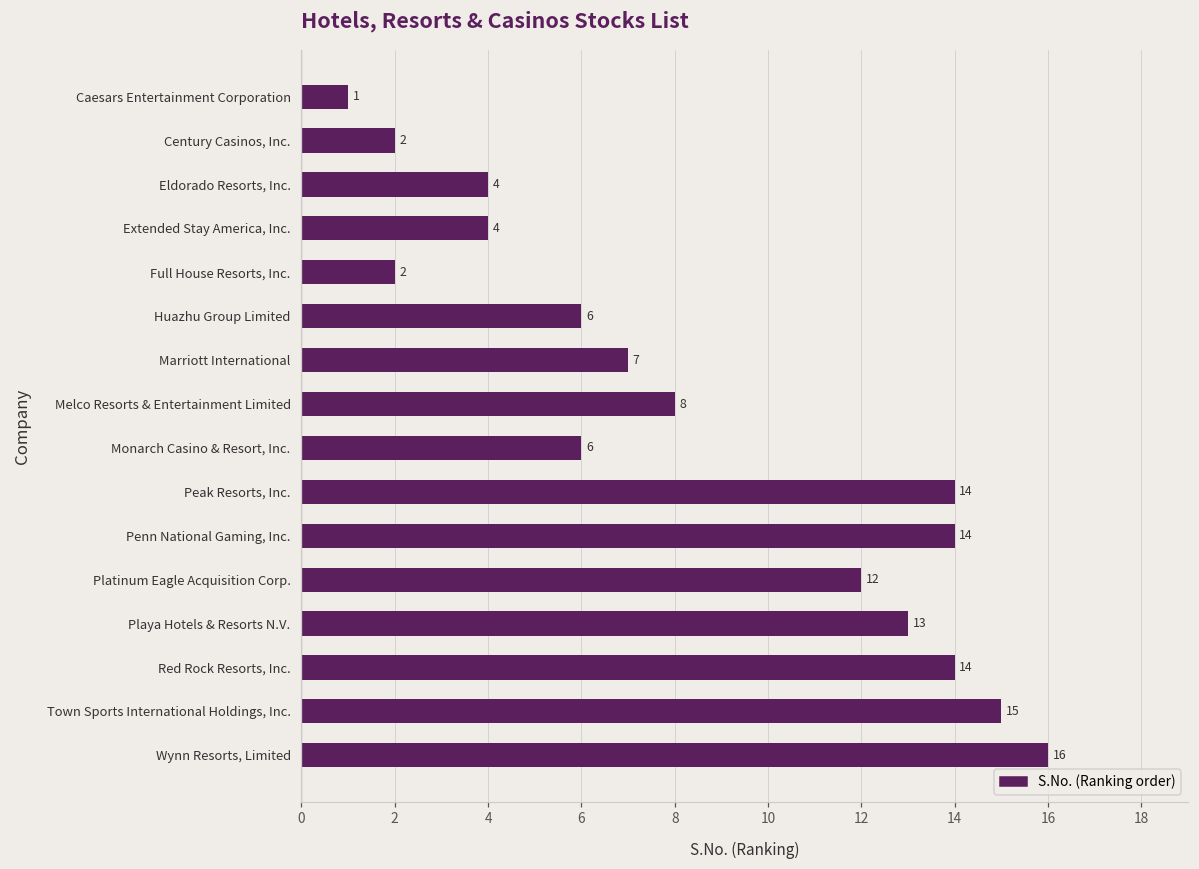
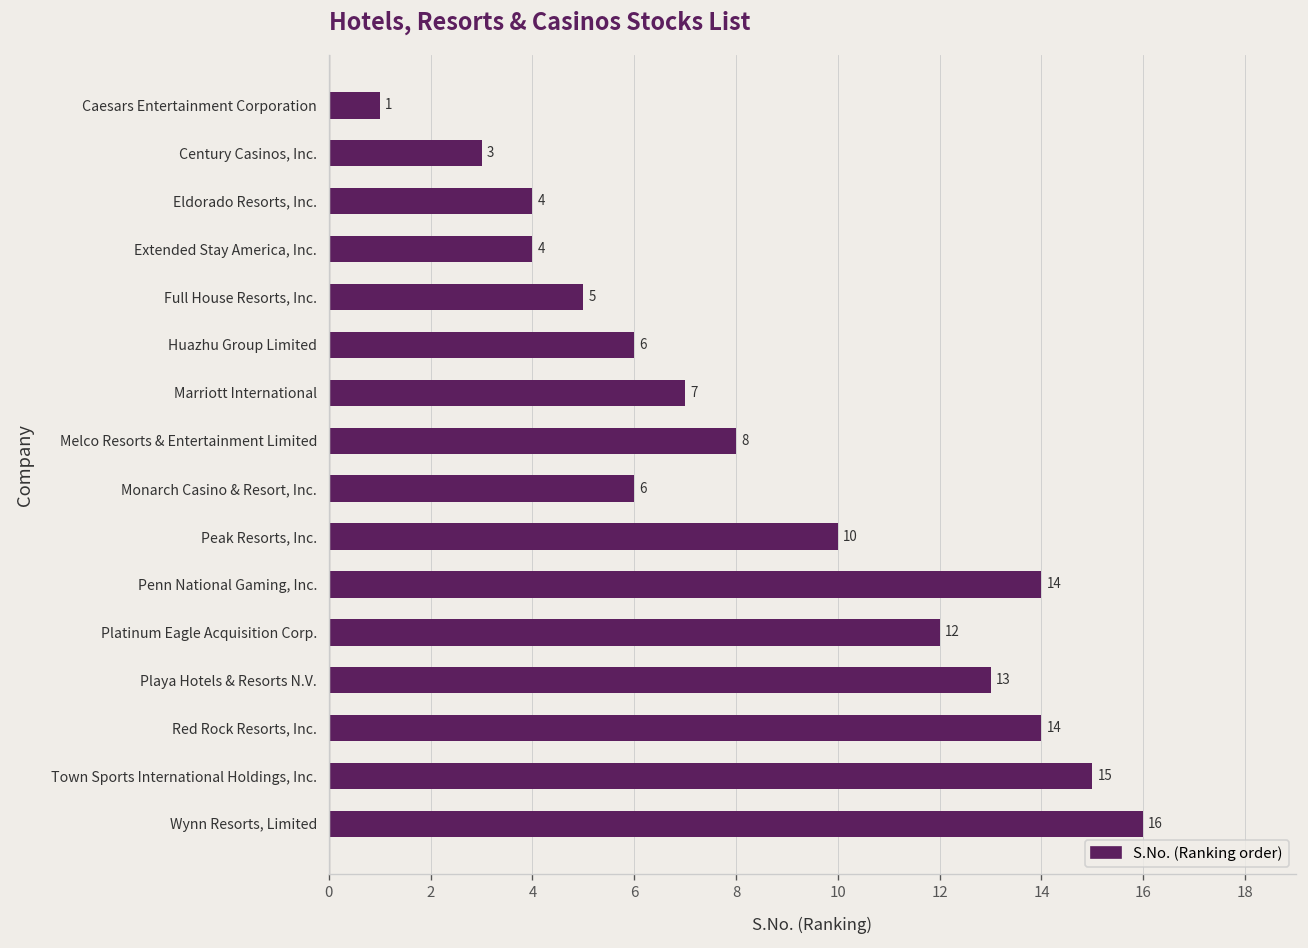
Century Casinos, Inc.: 2 -> 3
Full House Resorts, Inc.: 2 -> 5
Peak Resorts, Inc.: 14 -> 10
